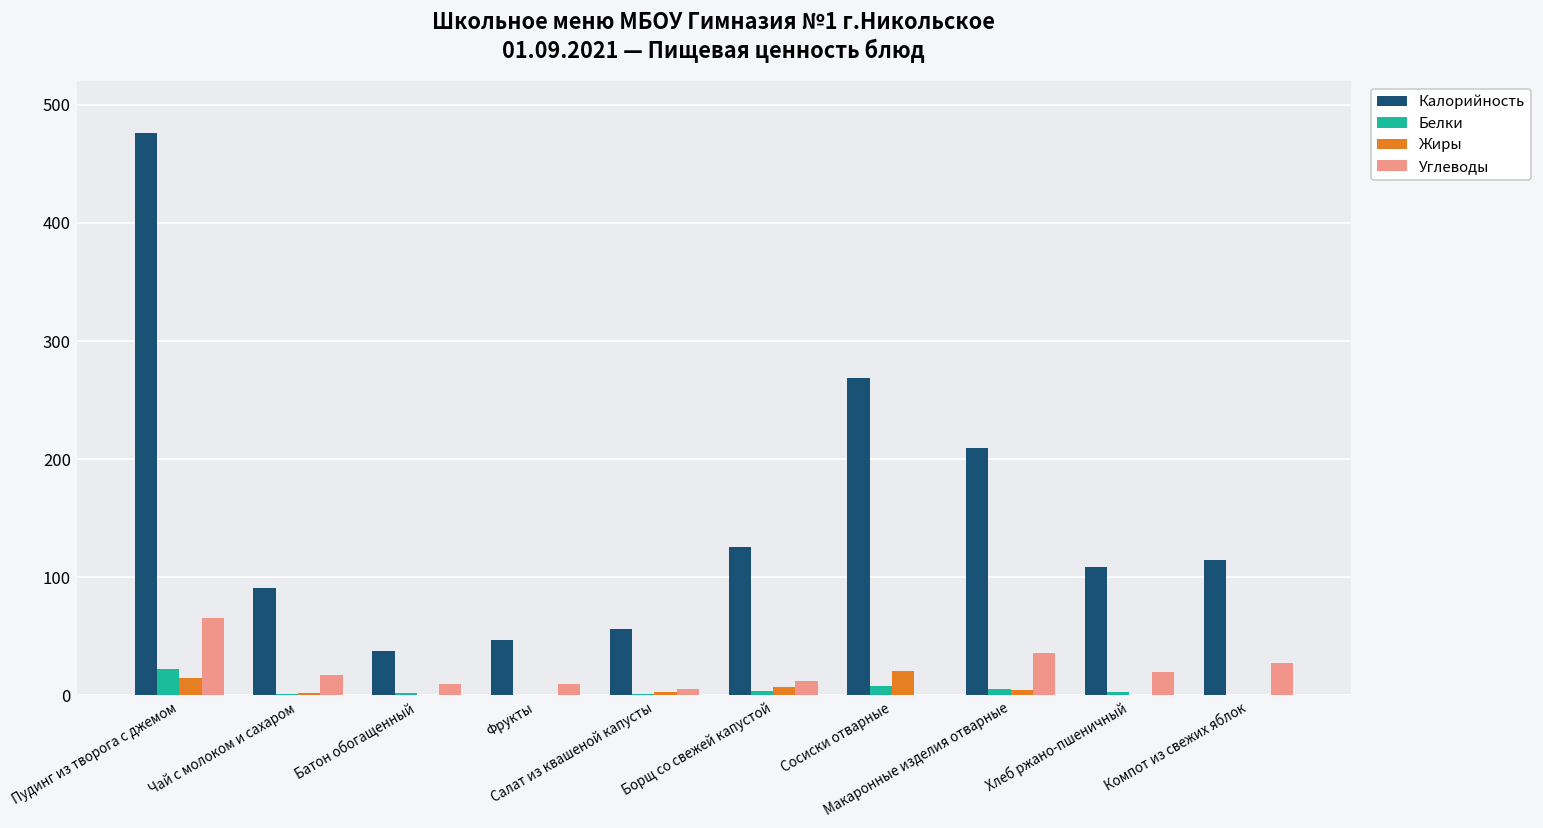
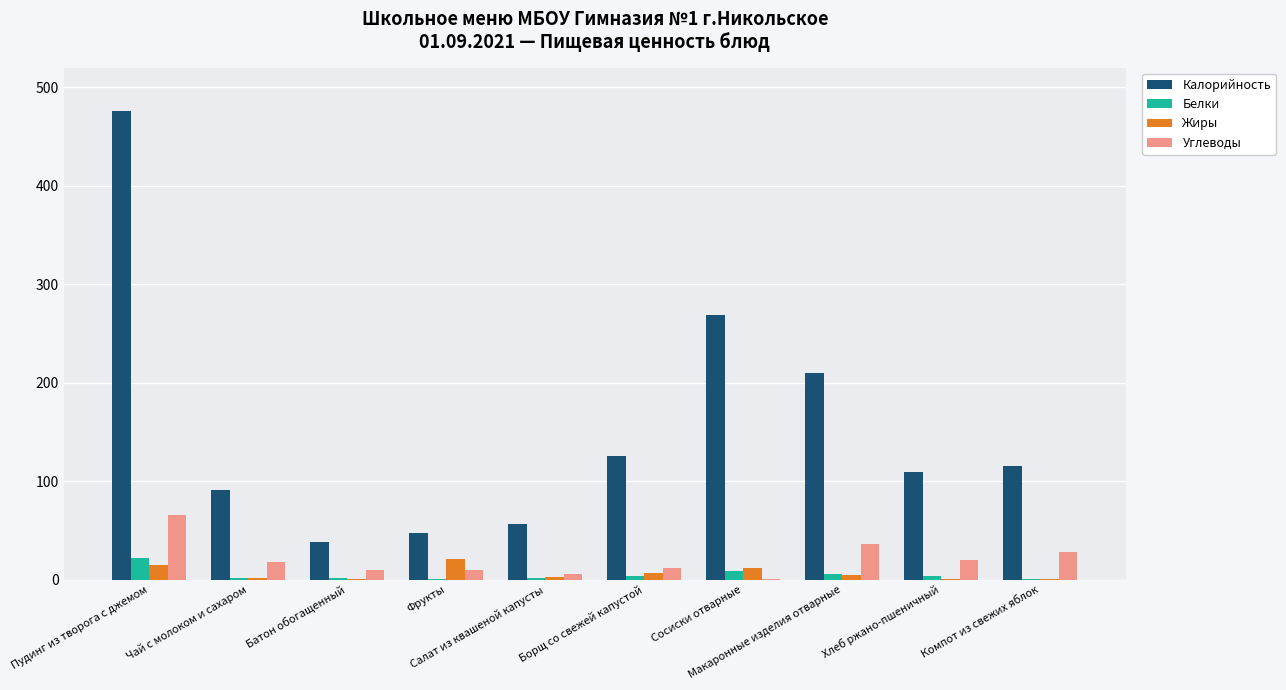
Жиры, Фрукты: 0 -> 20
Жиры, Сосиски отварные: 20 -> 10
